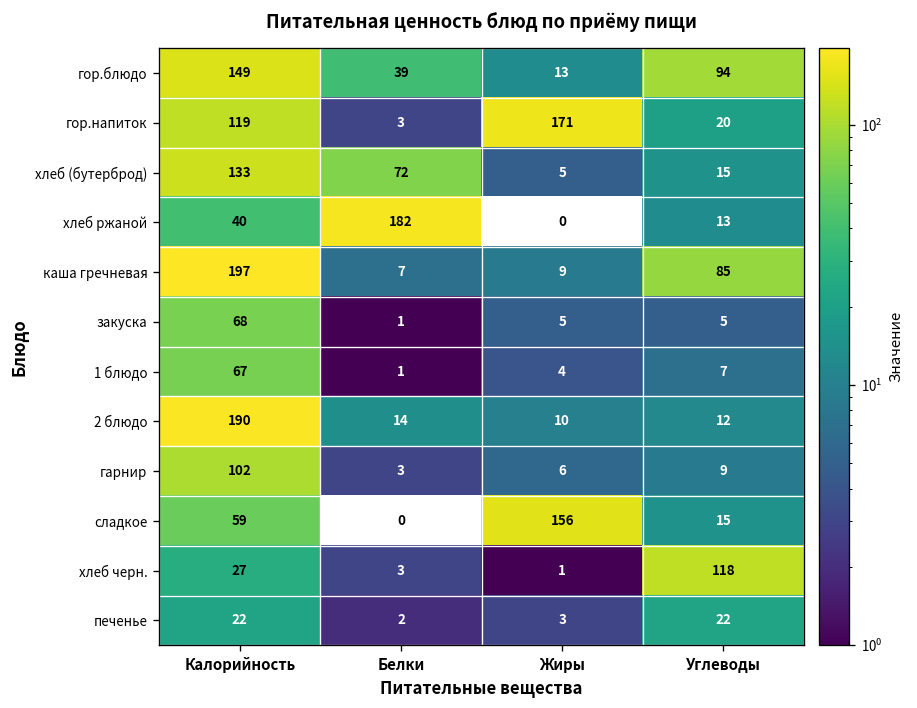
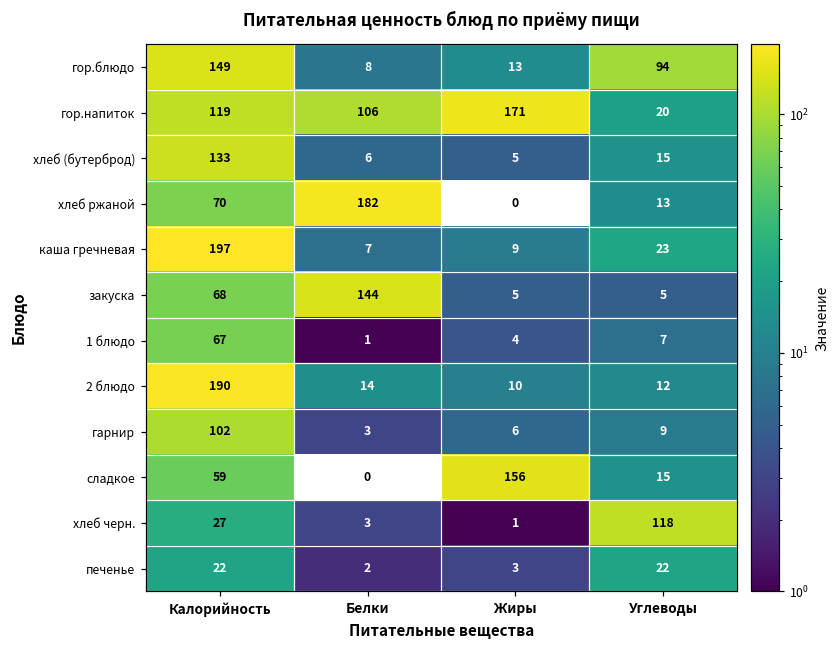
гор.блюдо, Белки: 39 -> 8
гор.напиток, Белки: 3 -> 106
хлеб (бутерброд), Белки: 72 -> 6
хлеб ржаной, Калорийность: 40 -> 70
каша гречневая, Углеводы: 85 -> 23
закуска, Белки: 1 -> 144
